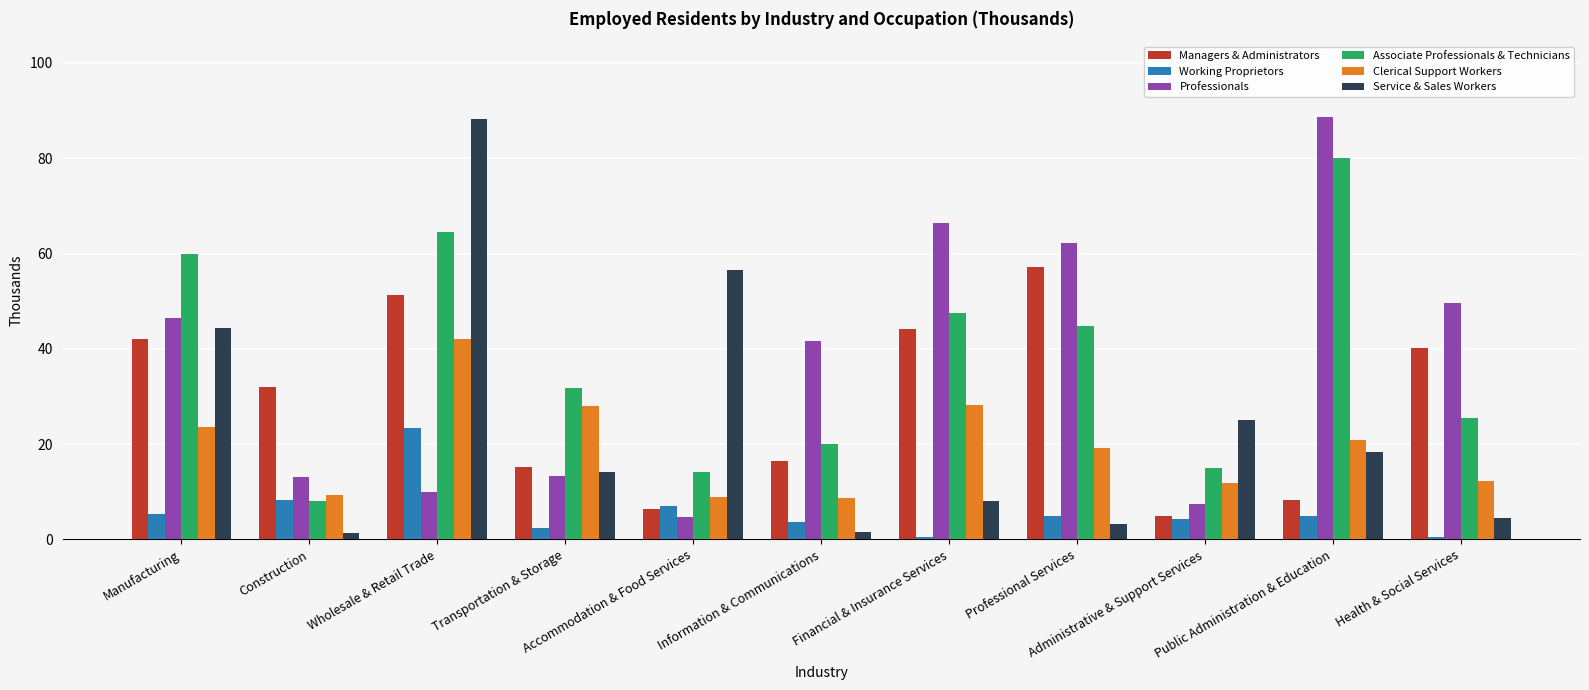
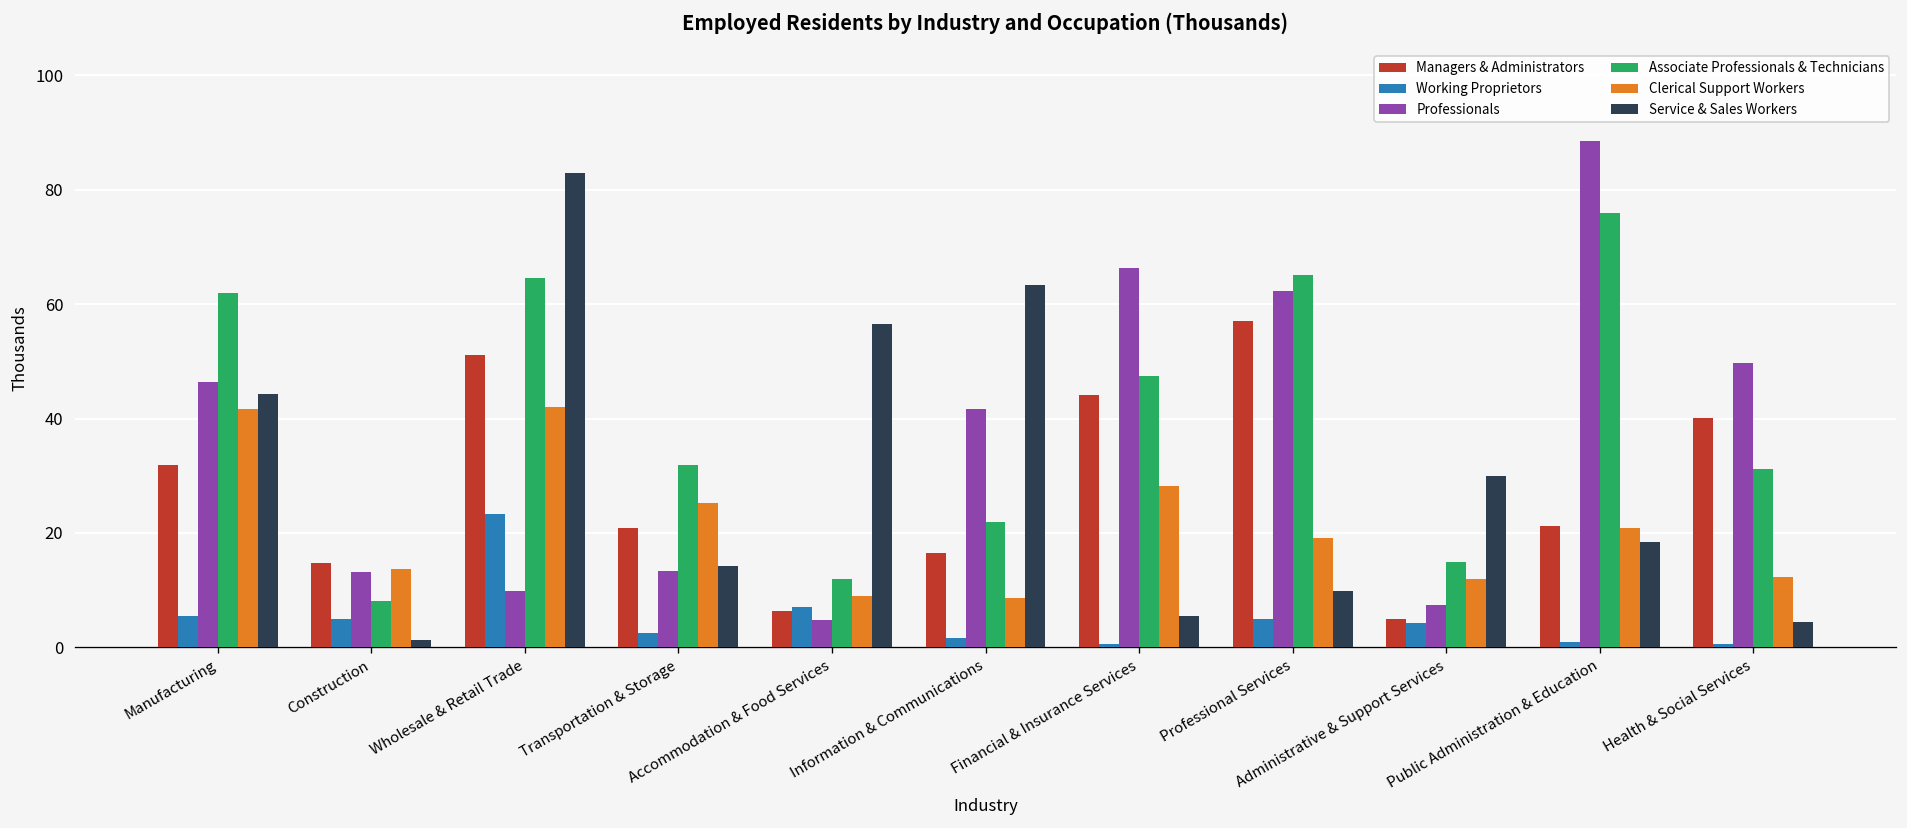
Managers & Administrators, Manufacturing: 42 -> 32
Associate Professionals & Technicians, Manufacturing: 60 -> 62
Clerical Support Workers, Manufacturing: 24 -> 42
Managers & Administrators, Construction: 32 -> 15
Working Proprietors, Construction: 8 -> 5
Clerical Support Workers, Construction: 9 -> 14
Service & Sales Workers, Wholesale & Retail Trade: 88 -> 83
Managers & Administrators, Transportation & Storage: 15 -> 21
Clerical Support Workers, Transportation & Storage: 28 -> 25
Associate Professionals & Technicians, Accommodation & Food Services: 14 -> 12
Working Proprietors, Information & Communications: 4 -> 2
Associate Professionals & Technicians, Information & Communications: 20 -> 22
Service & Sales Workers, Information & Communications: 2 -> 63
Service & Sales Workers, Financial & Insurance Services: 8 -> 6
Associate Professionals & Technicians, Professional Services: 45 -> 65
Service & Sales Workers, Professional Services: 3 -> 10
Service & Sales Workers, Administrative & Support Services: 25 -> 30
Managers & Administrators, Public Administration & Education: 8 -> 21
Working Proprietors, Public Administration & Education: 5 -> 1
Associate Professionals & Technicians, Public Administration & Education: 80 -> 76
Associate Professionals & Technicians, Health & Social Services: 26 -> 31
